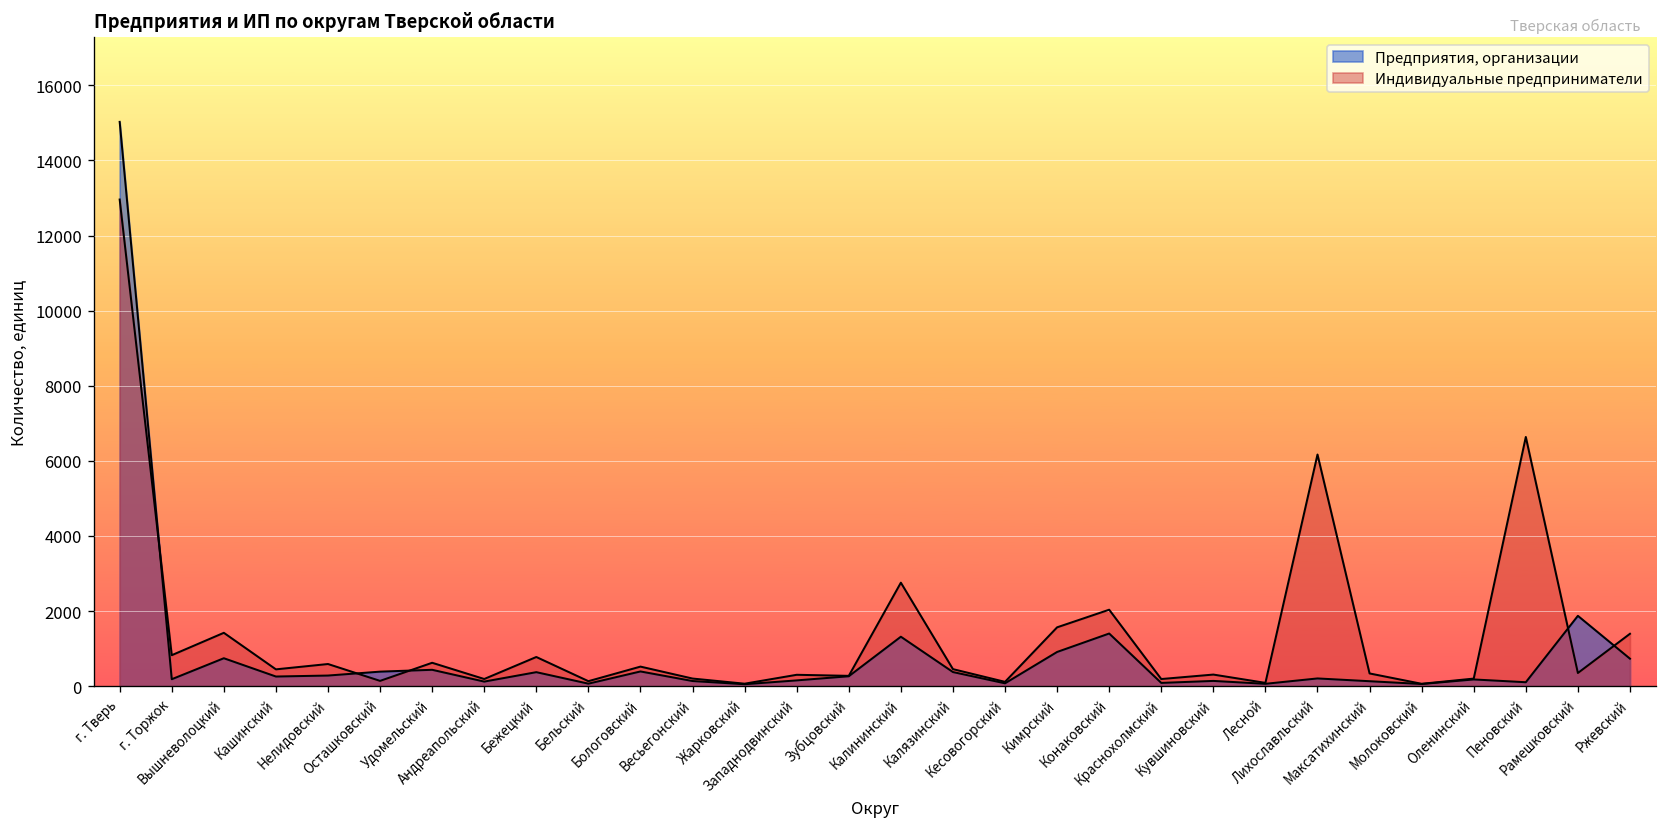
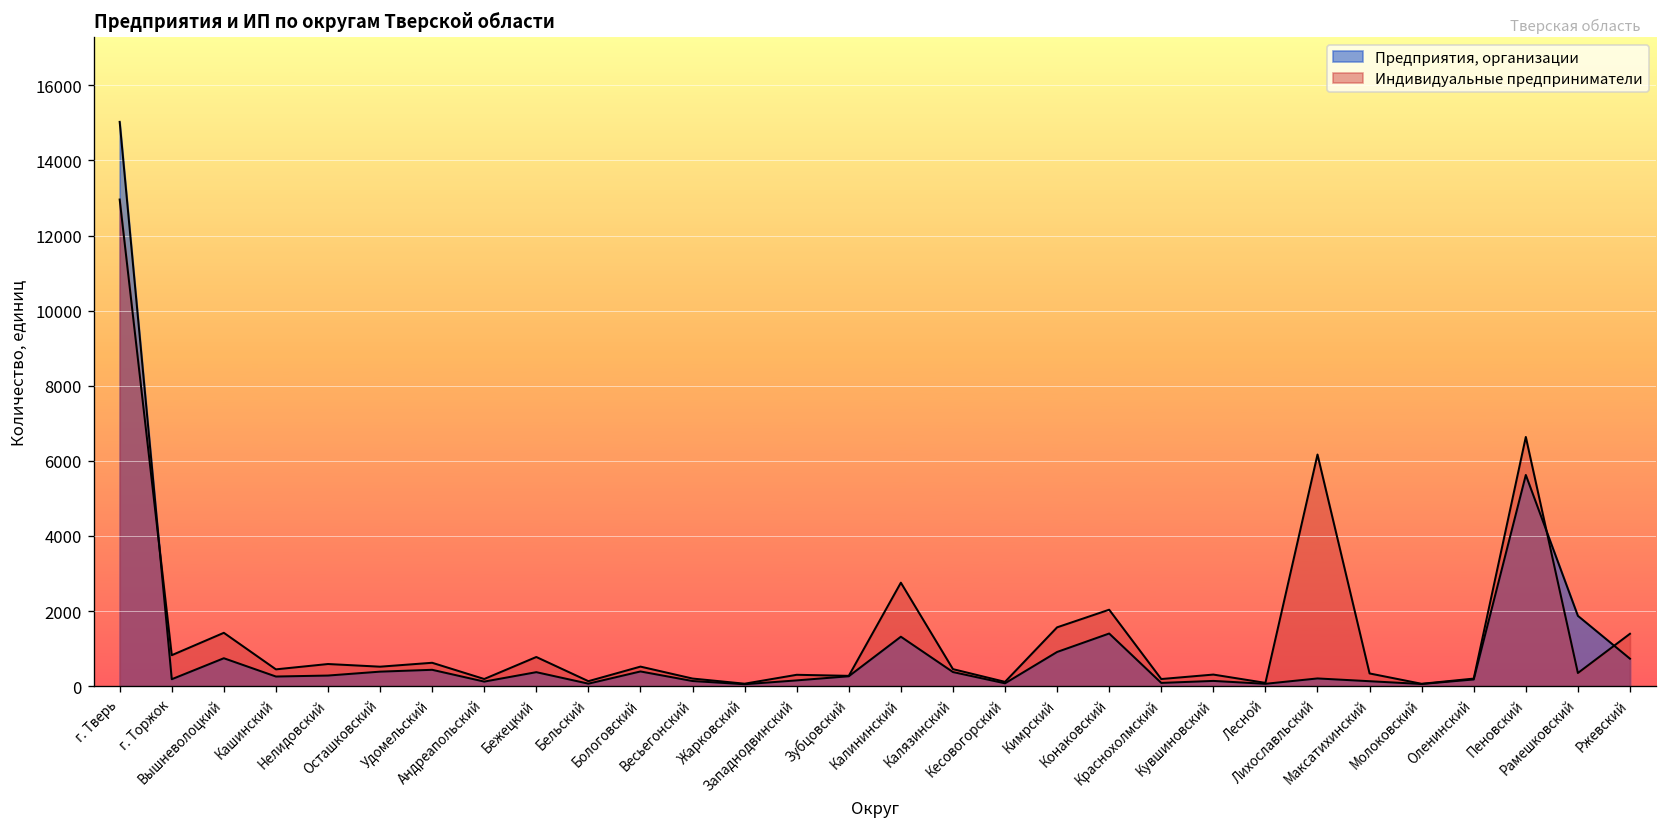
Индивидуальные предприниматели, Осташковский: 100 -> 500
Предприятия, организации, Пеновский: 100 -> 5600
